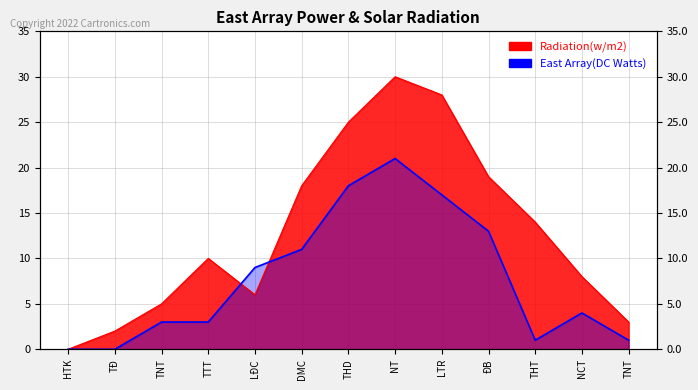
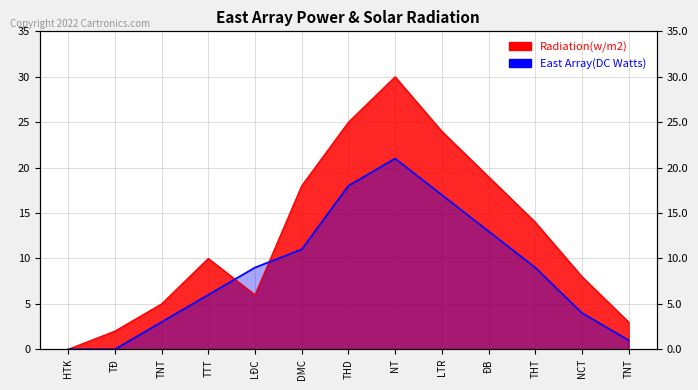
East Array(DC Watts), TTT: 3 -> 6
Radiation(w/m2), LTR: 28 -> 24
East Array(DC Watts), THT: 1 -> 9
